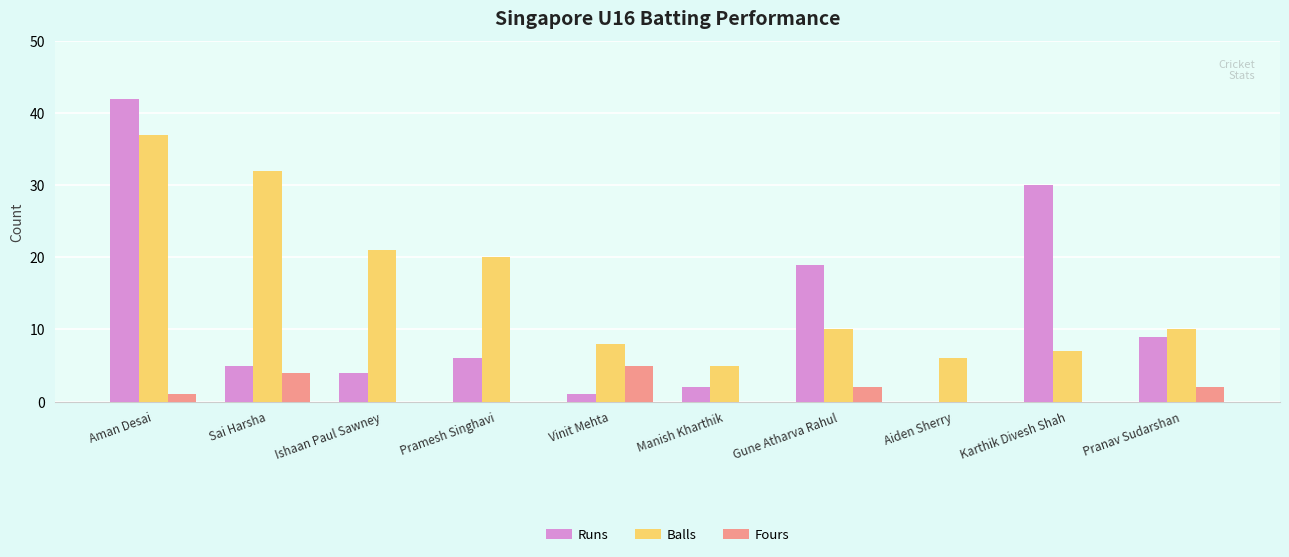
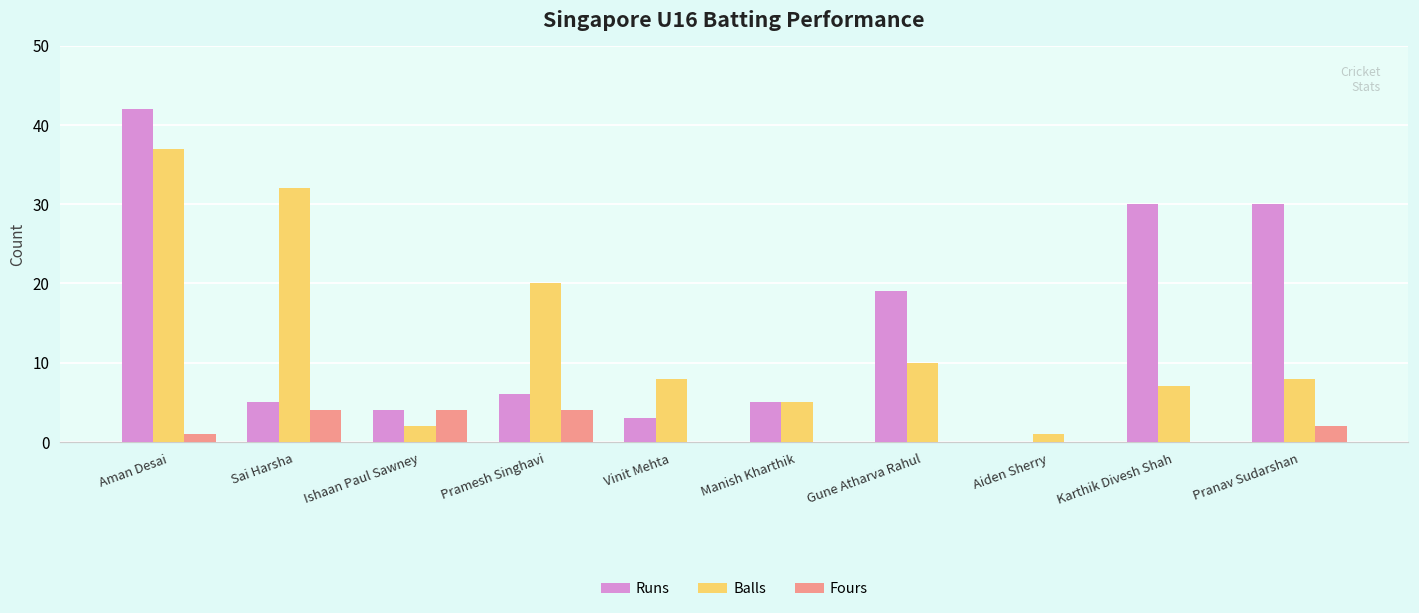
Balls, Ishaan Paul Sawney: 21 -> 2
Fours, Ishaan Paul Sawney: 0 -> 4
Fours, Pramesh Singhavi: 0 -> 4
Runs, Vinit Mehta: 1 -> 3
Fours, Vinit Mehta: 5 -> 0
Runs, Manish Kharthik: 2 -> 5
Fours, Gune Atharva Rahul: 2 -> 0
Balls, Aiden Sherry: 6 -> 1
Runs, Pranav Sudarshan: 9 -> 30
Balls, Pranav Sudarshan: 10 -> 8
